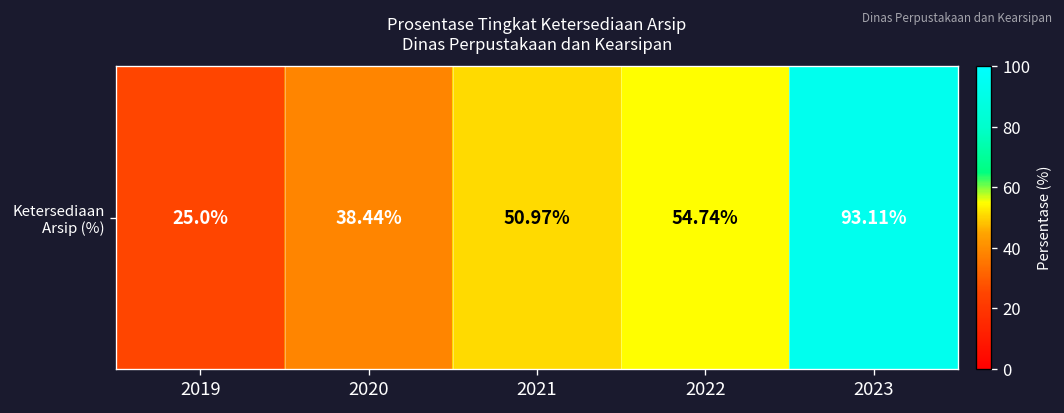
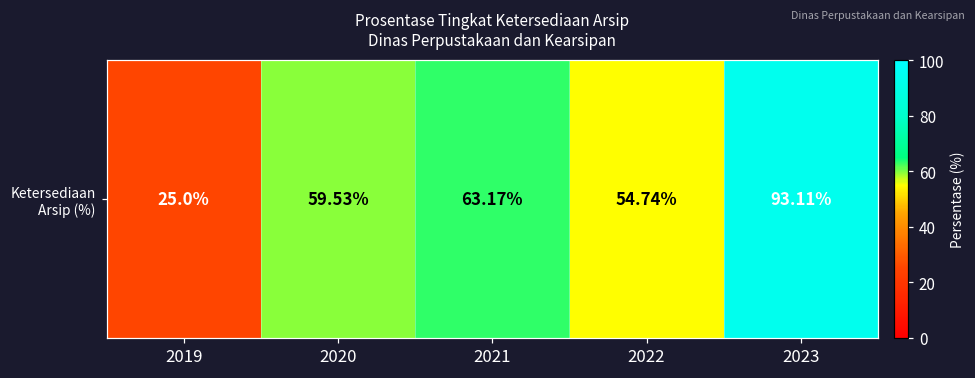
Ketersediaan Arsip (%), 2020: 38.44% -> 59.53%
Ketersediaan Arsip (%), 2021: 50.97% -> 63.17%
